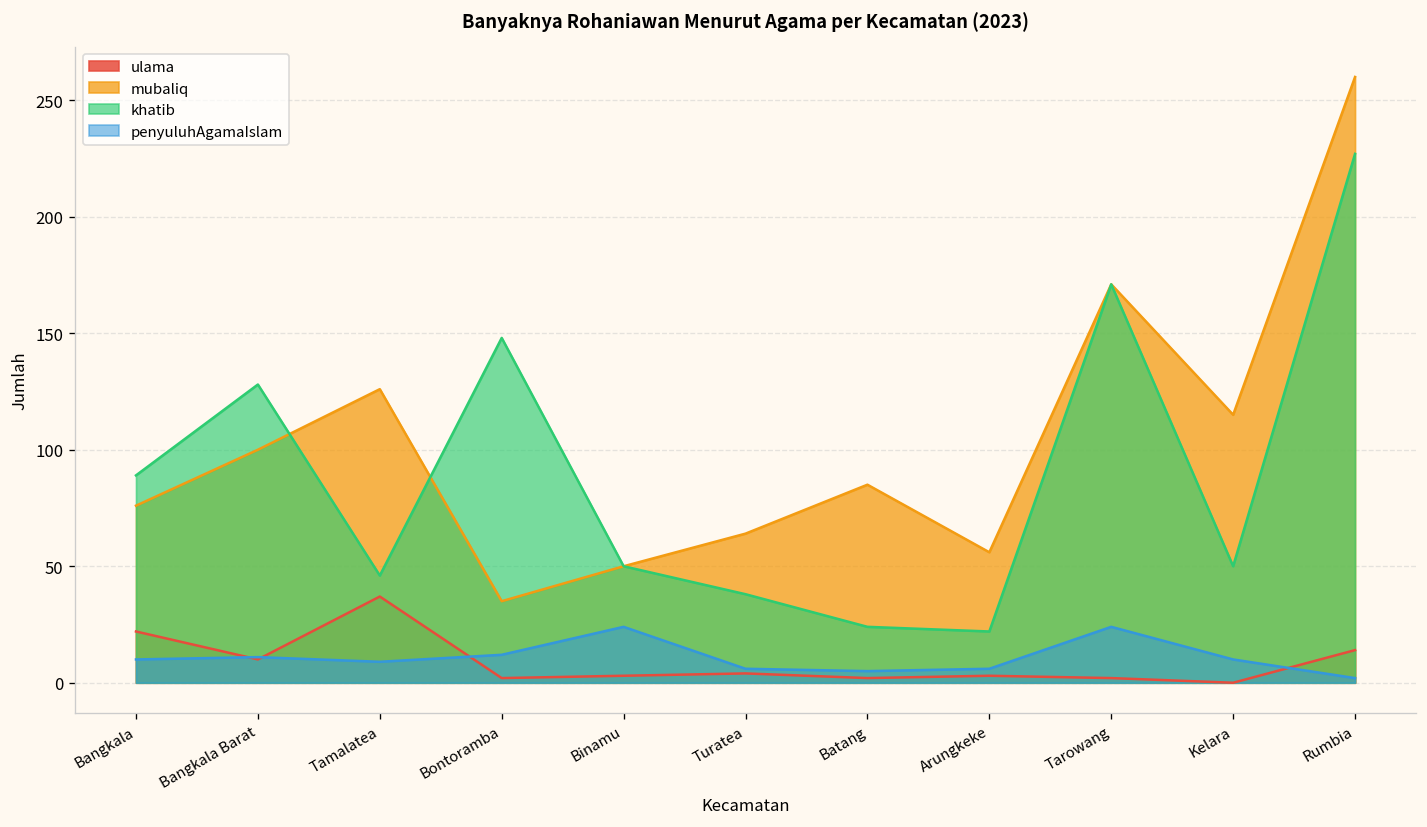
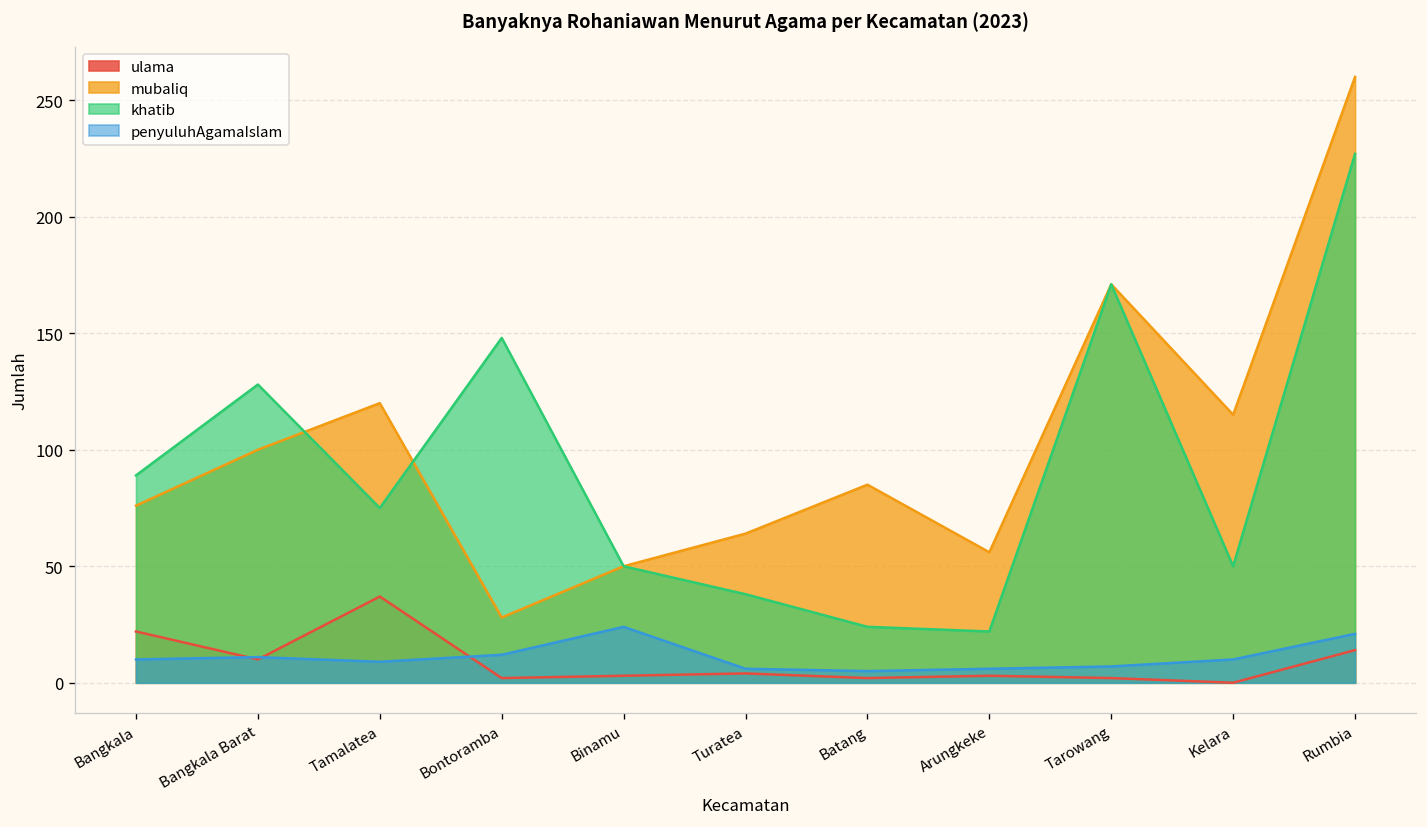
mubaliq, Tamalatea: 126 -> 120
khatib, Tamalatea: 46 -> 75
mubaliq, Bontoramba: 35 -> 28
penyuluhAgamaIslam, Tarowang: 24 -> 7
penyuluhAgamaIslam, Rumbia: 2 -> 21
